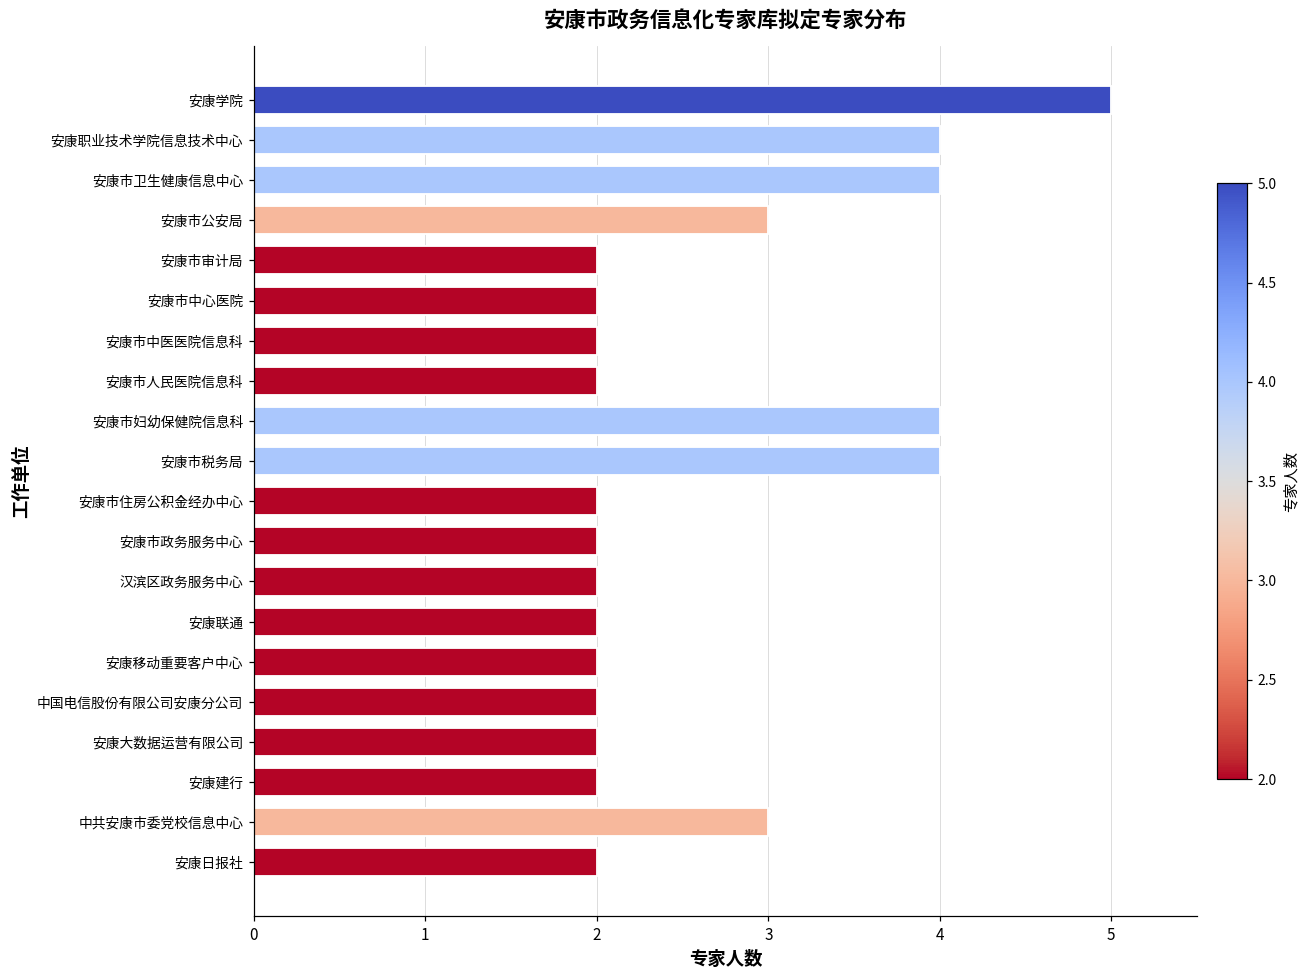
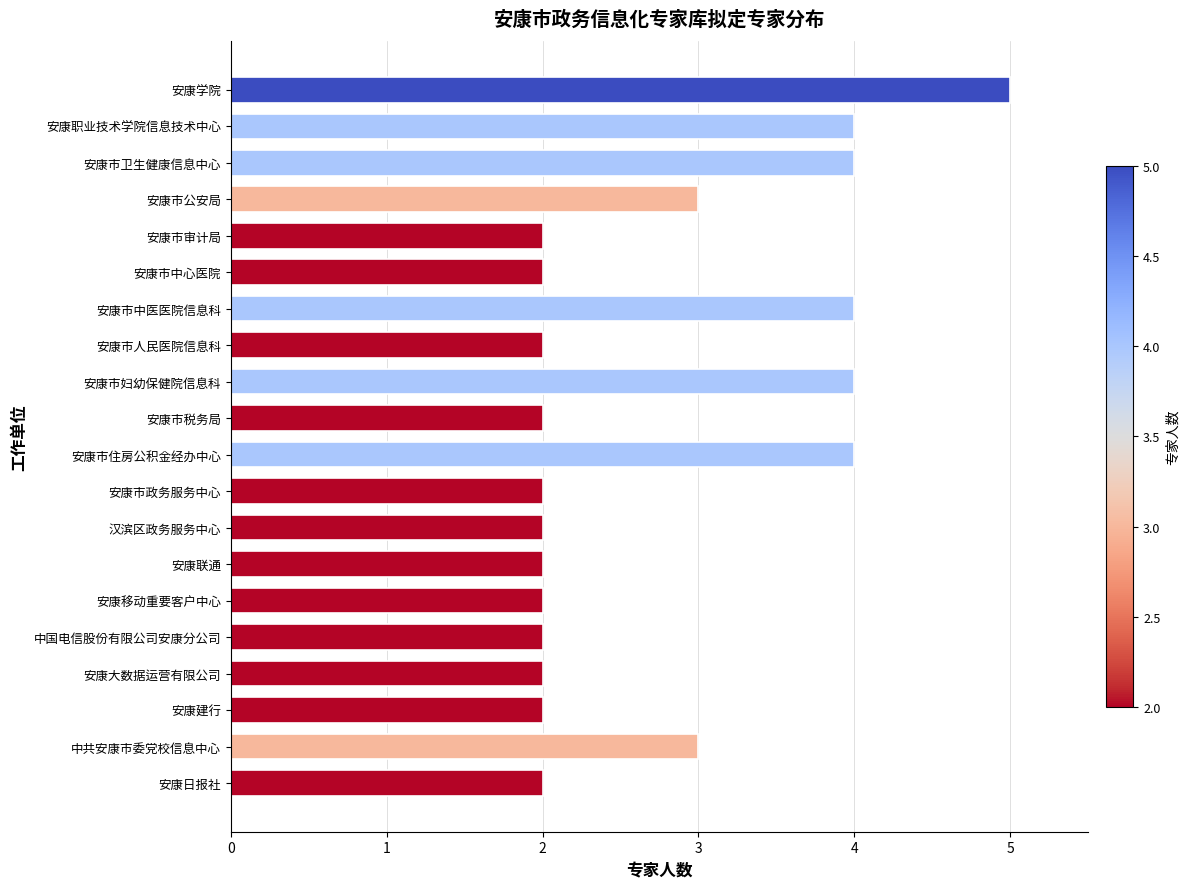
安康市中医医院信息科: 2 -> 4
安康市税务局: 4 -> 2
安康市住房公积金经办中心: 2 -> 4
